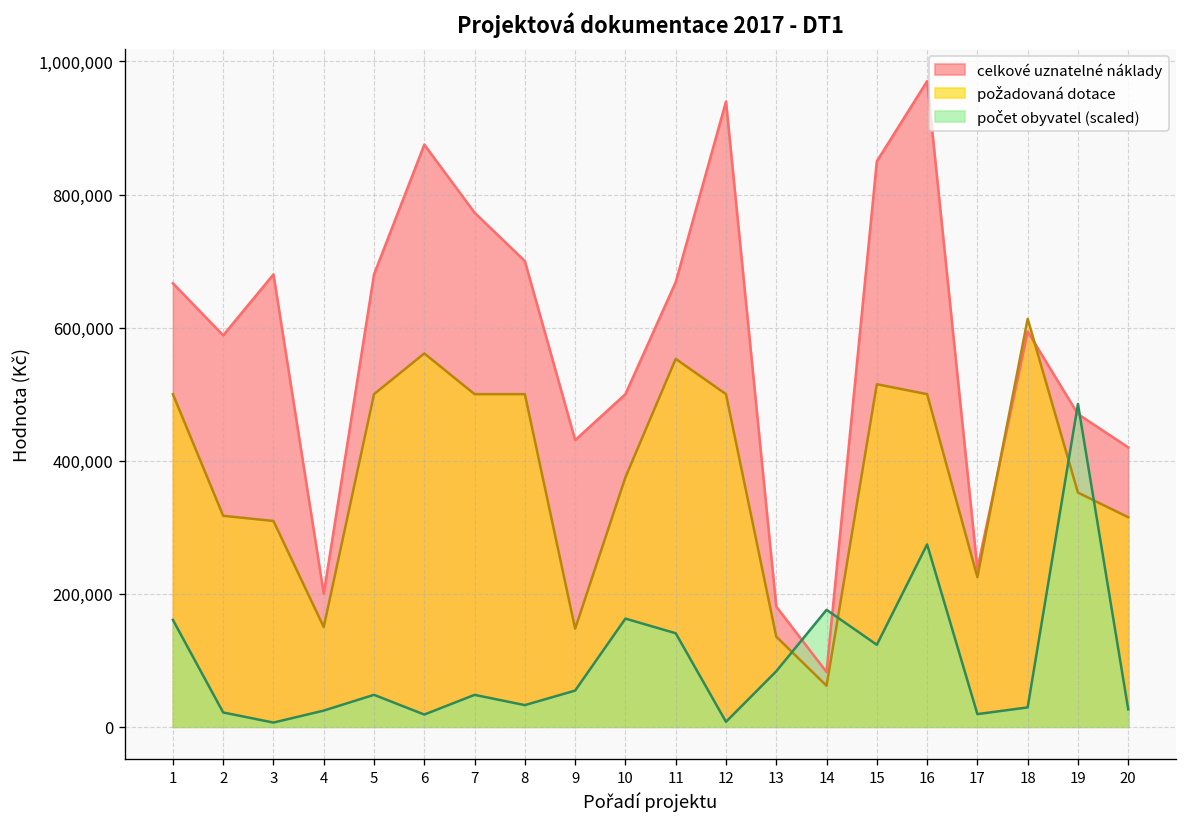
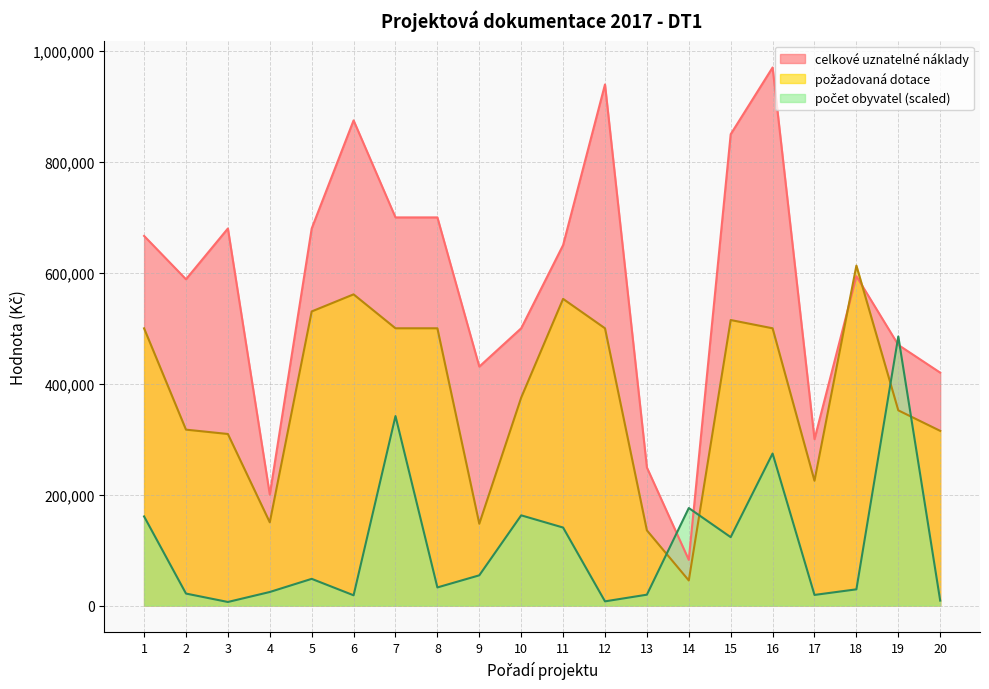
požadovaná dotace, 5: 500,000 -> 530,000
celkové uznatelné náklady, 7: 770,000 -> 700,000
počet obyvatel (scaled), 7: 50,000 -> 340,000
celkové uznatelné náklady, 11: 670,000 -> 650,000
celkové uznatelné náklady, 13: 180,000 -> 250,000
počet obyvatel (scaled), 13: 80,000 -> 20,000
požadovaná dotace, 14: 60,000 -> 50,000
celkové uznatelné náklady, 17: 240,000 -> 300,000
počet obyvatel (scaled), 20: 30,000 -> 10,000
